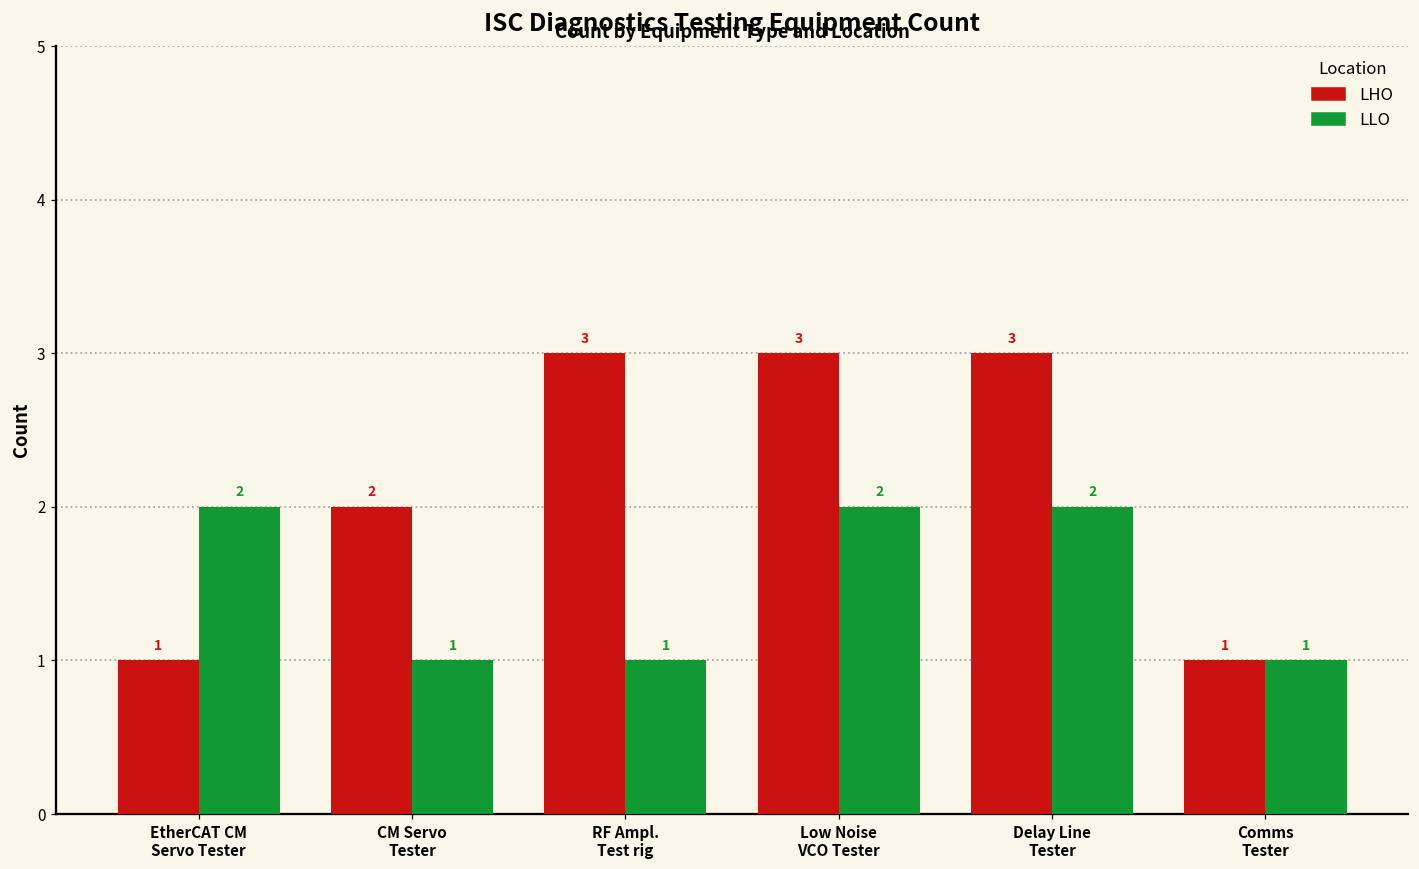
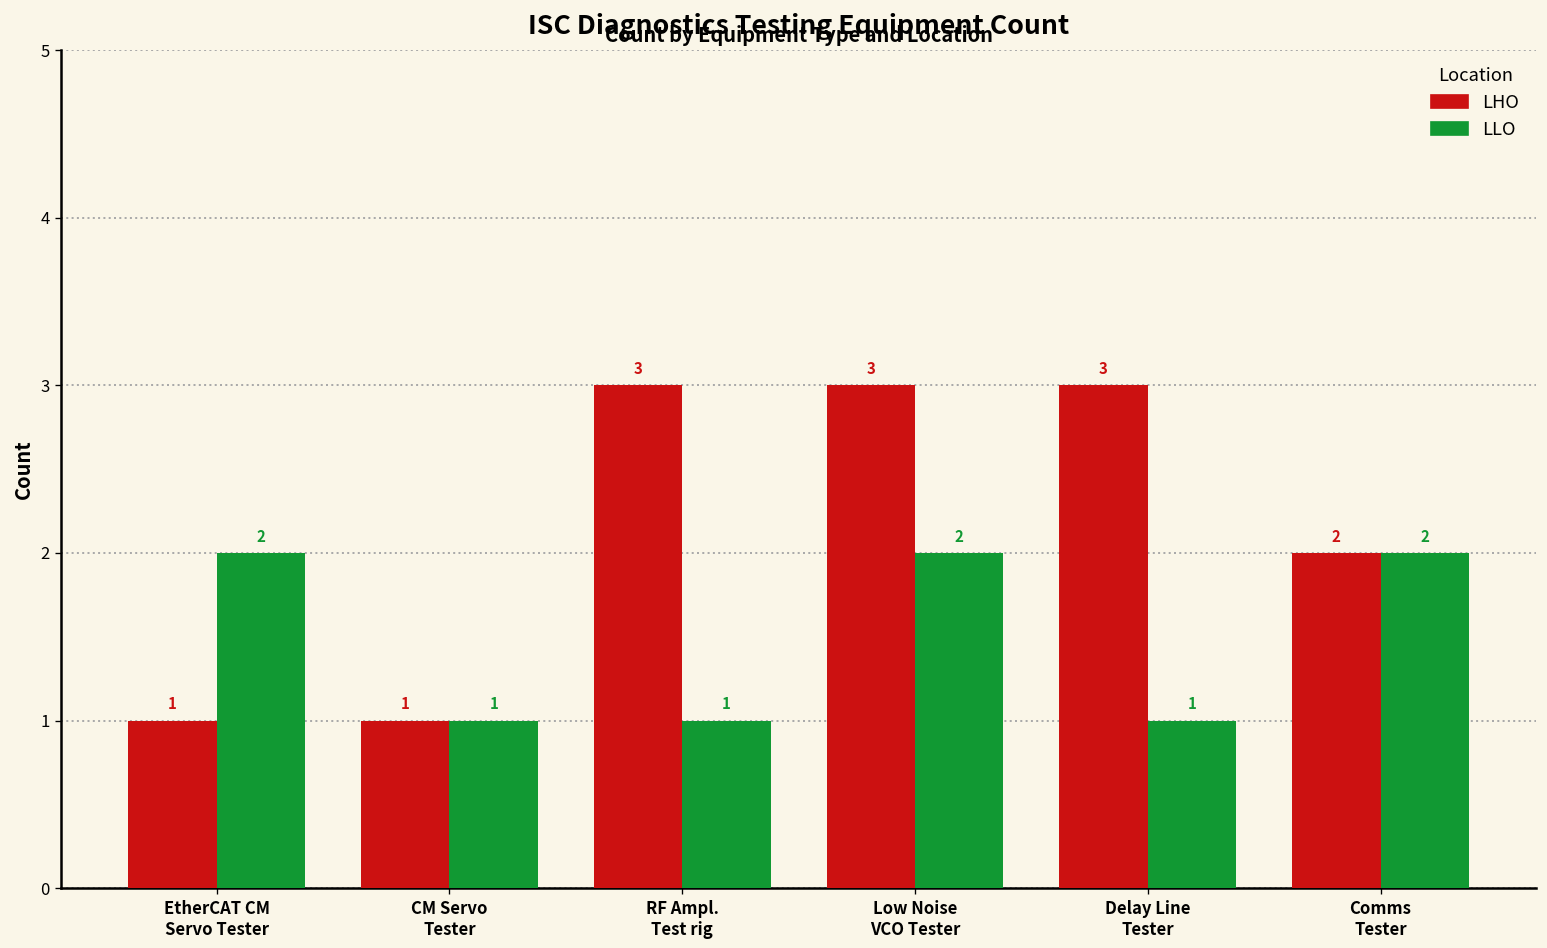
LHO, CM Servo Tester: 2 -> 1
LLO, Delay Line Tester: 2 -> 1
LHO, Comms Tester: 1 -> 2
LLO, Comms Tester: 1 -> 2
